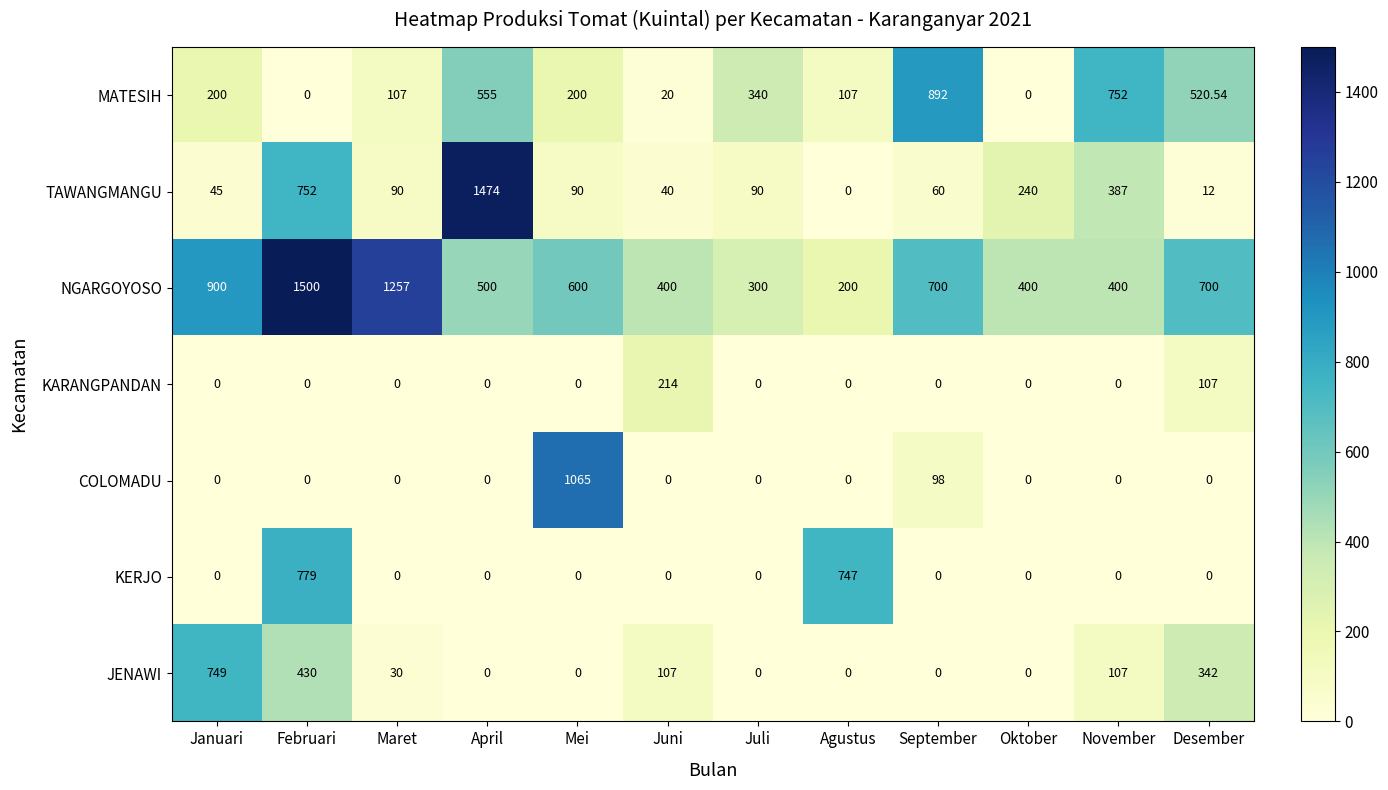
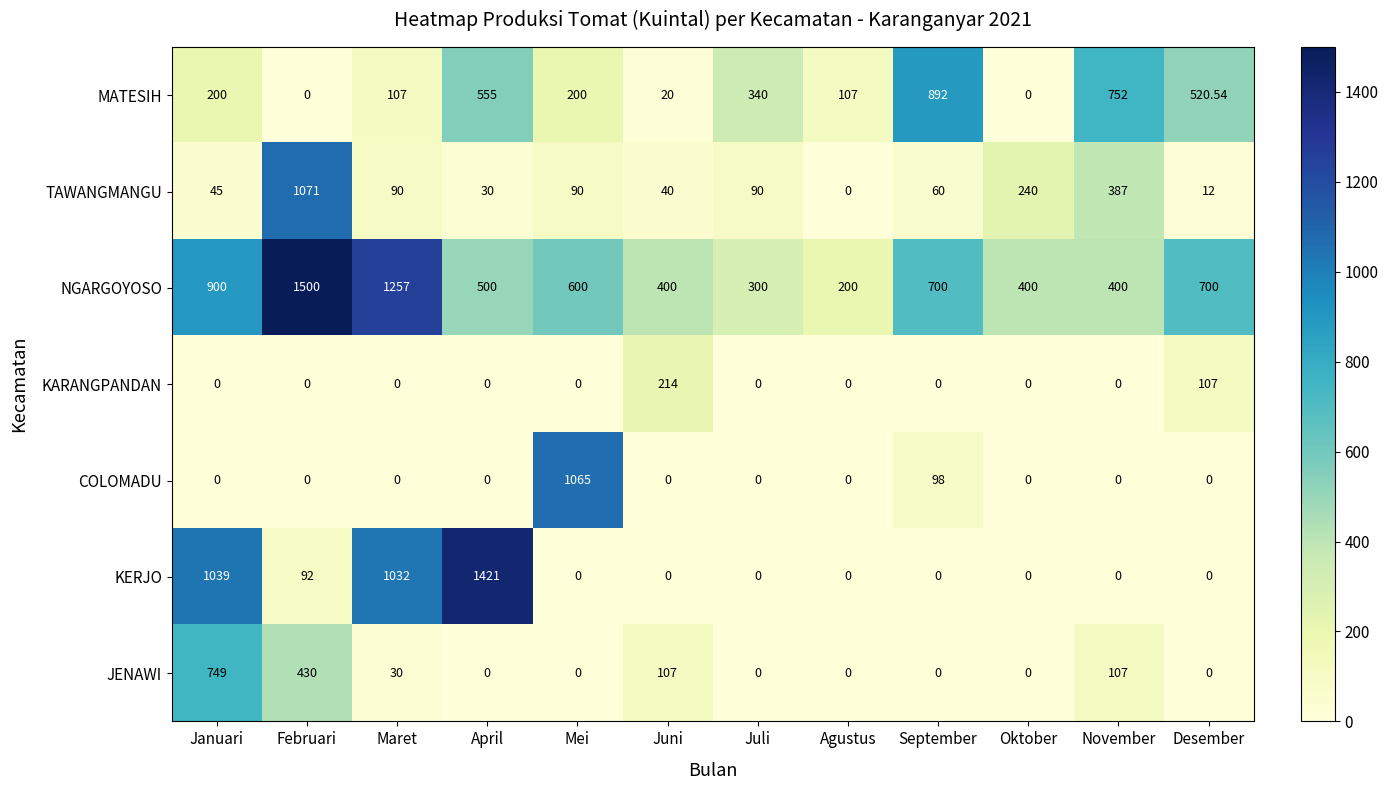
TAWANGMANGU, Februari: 752 -> 1071
TAWANGMANGU, April: 1474 -> 30
KERJO, Januari: 0 -> 1039
KERJO, Februari: 779 -> 92
KERJO, Maret: 0 -> 1032
KERJO, April: 0 -> 1421
KERJO, Agustus: 747 -> 0
JENAWI, Desember: 342 -> 0
